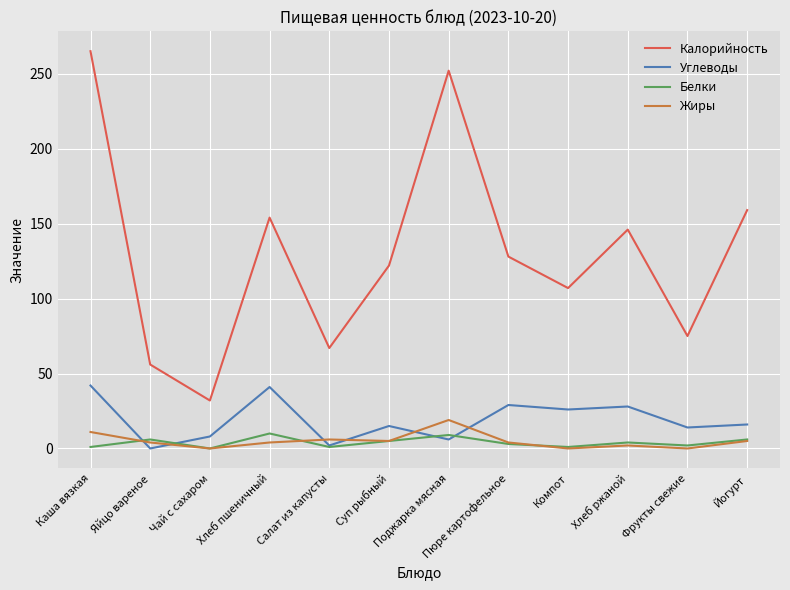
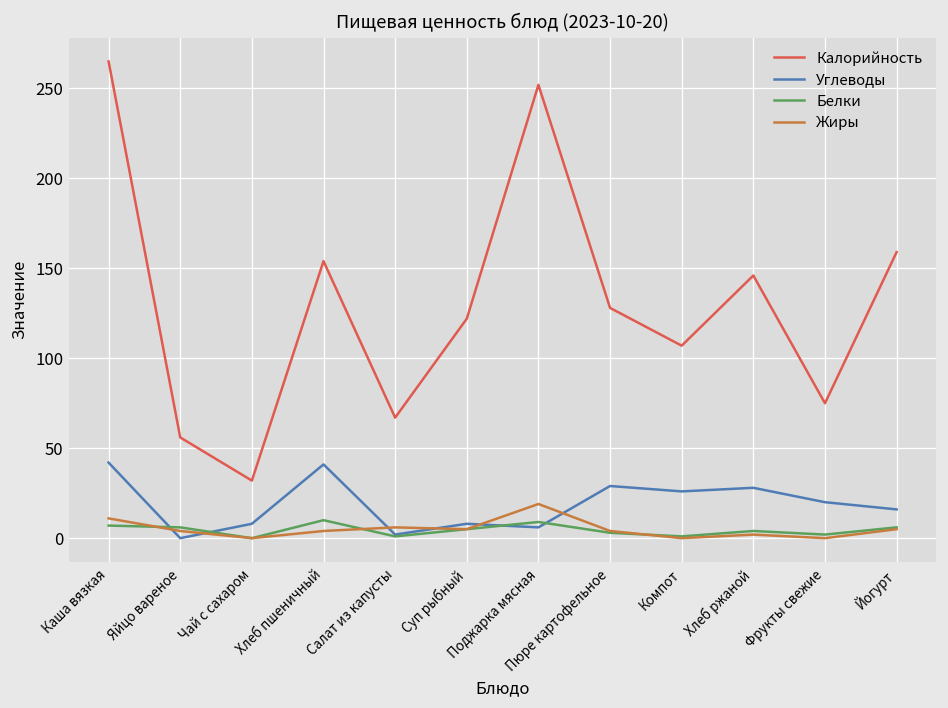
Белки, Каша вязкая: 1 -> 7
Углеводы, Суп рыбный: 15 -> 8
Углеводы, Фрукты свежие: 14 -> 20
